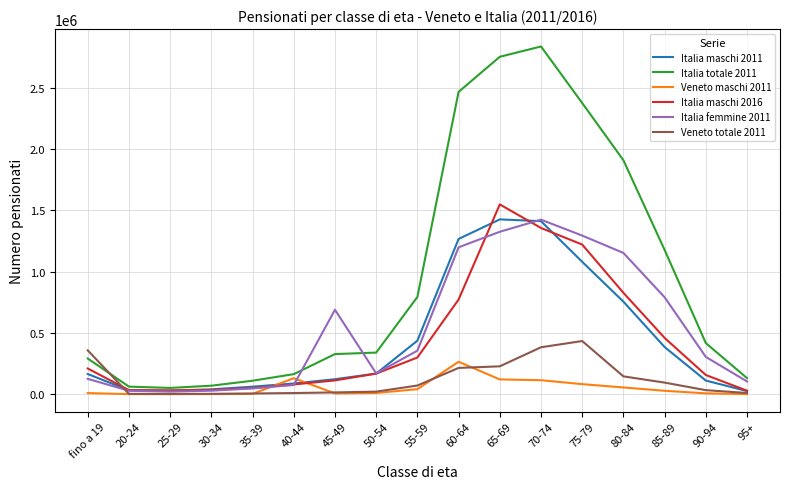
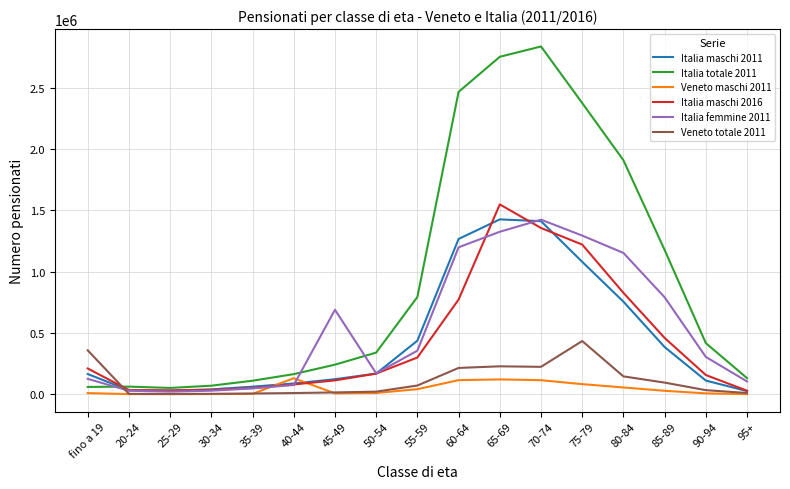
Italia totale 2011, fino a 19: 290000 -> 60000
Italia totale 2011, 45-49: 330000 -> 240000
Veneto maschi 2011, 60-64: 270000 -> 120000
Veneto totale 2011, 70-74: 380000 -> 220000
